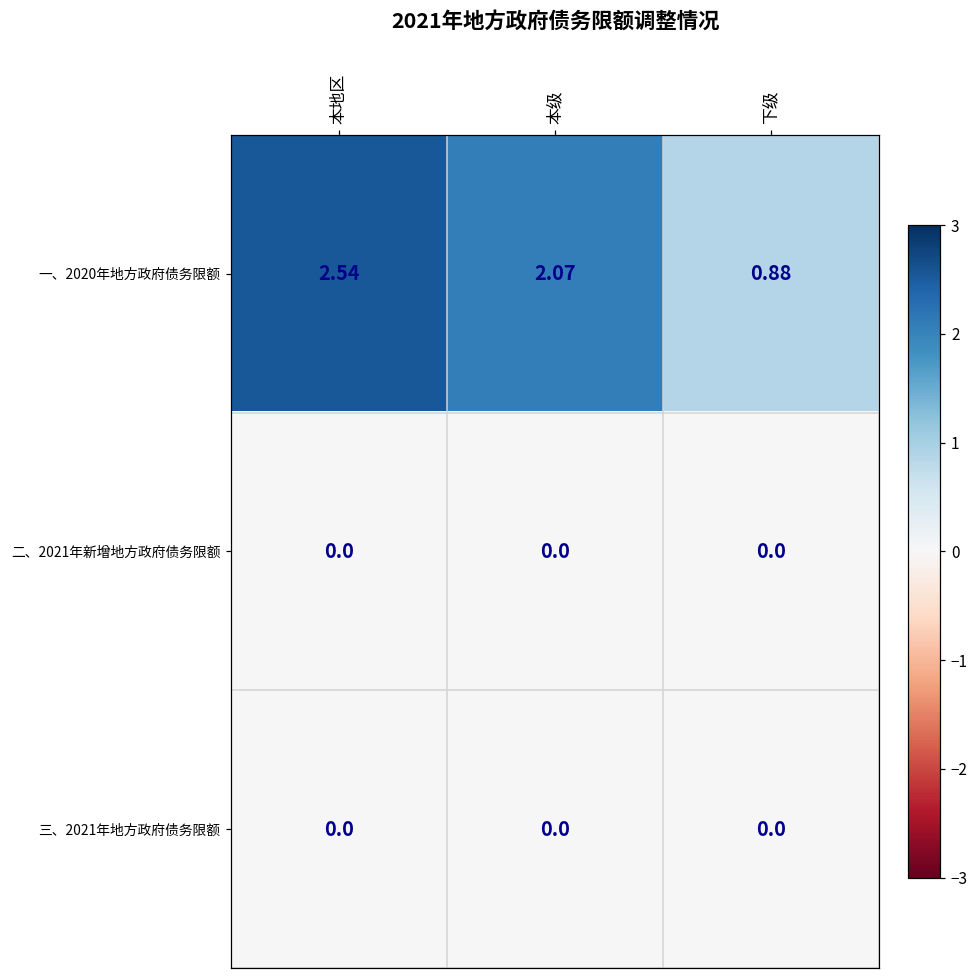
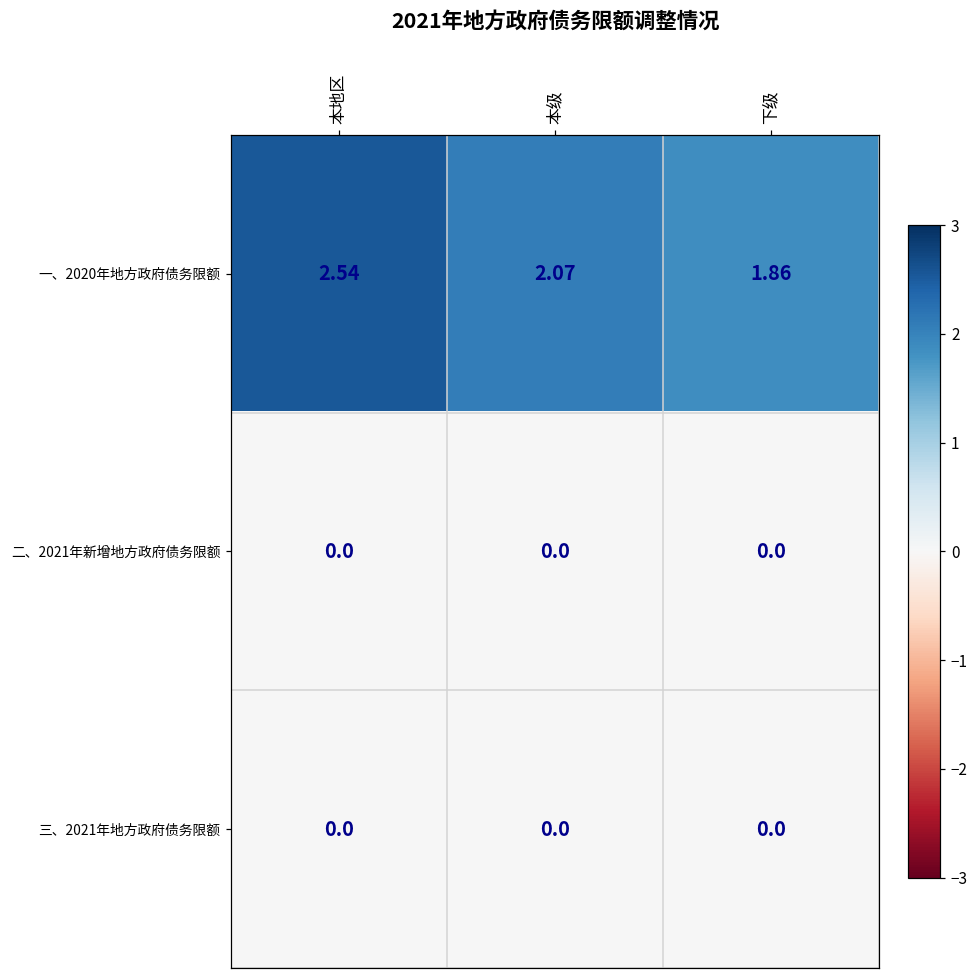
一、2020年地方政府债务限额, 下级: 0.88 -> 1.86
